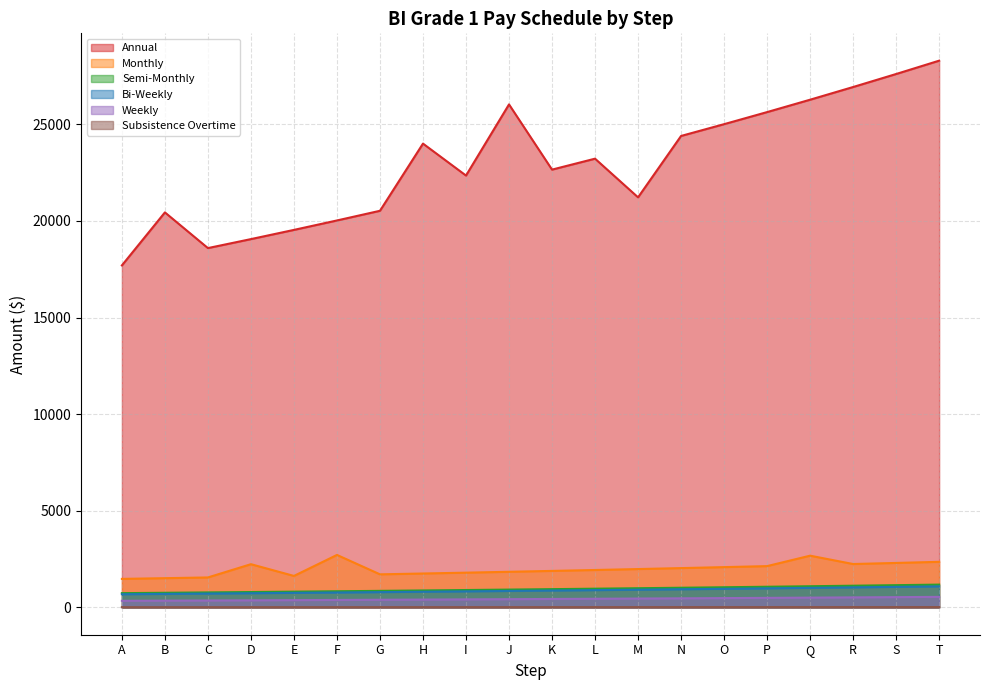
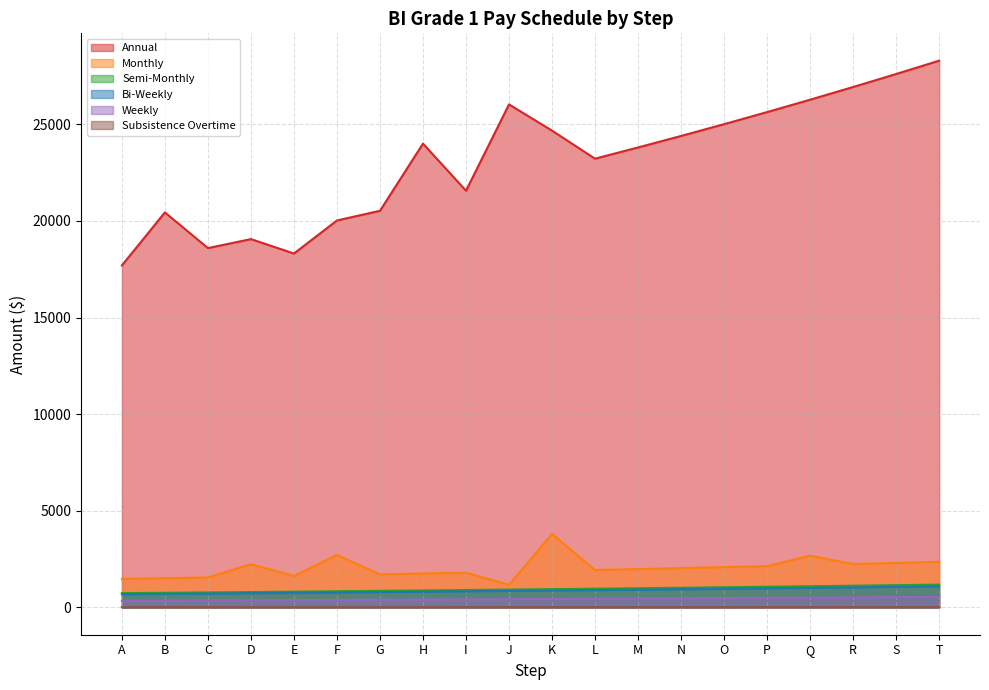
Annual, E: 19500 -> 18300
Annual, I: 22300 -> 21600
Monthly, J: 1800 -> 1200
Annual, K: 22700 -> 24700
Monthly, K: 1900 -> 3800
Annual, M: 21200 -> 23800
